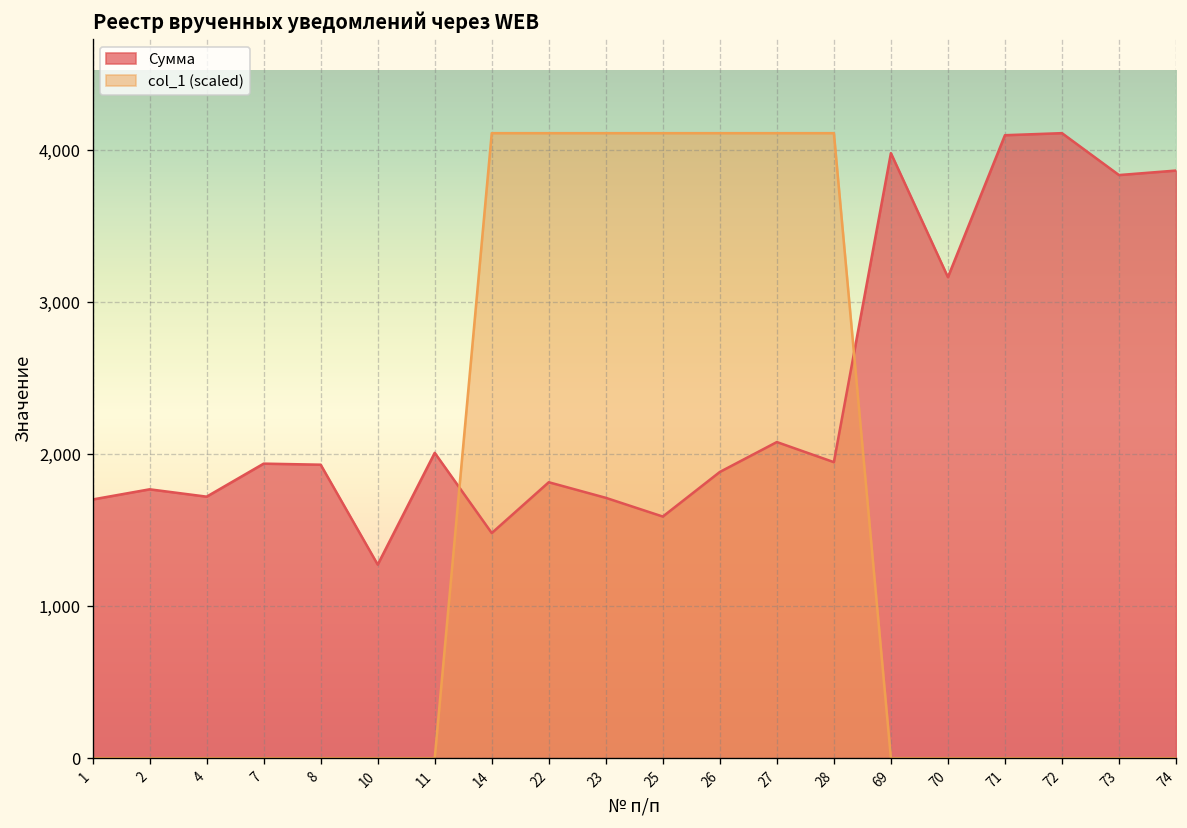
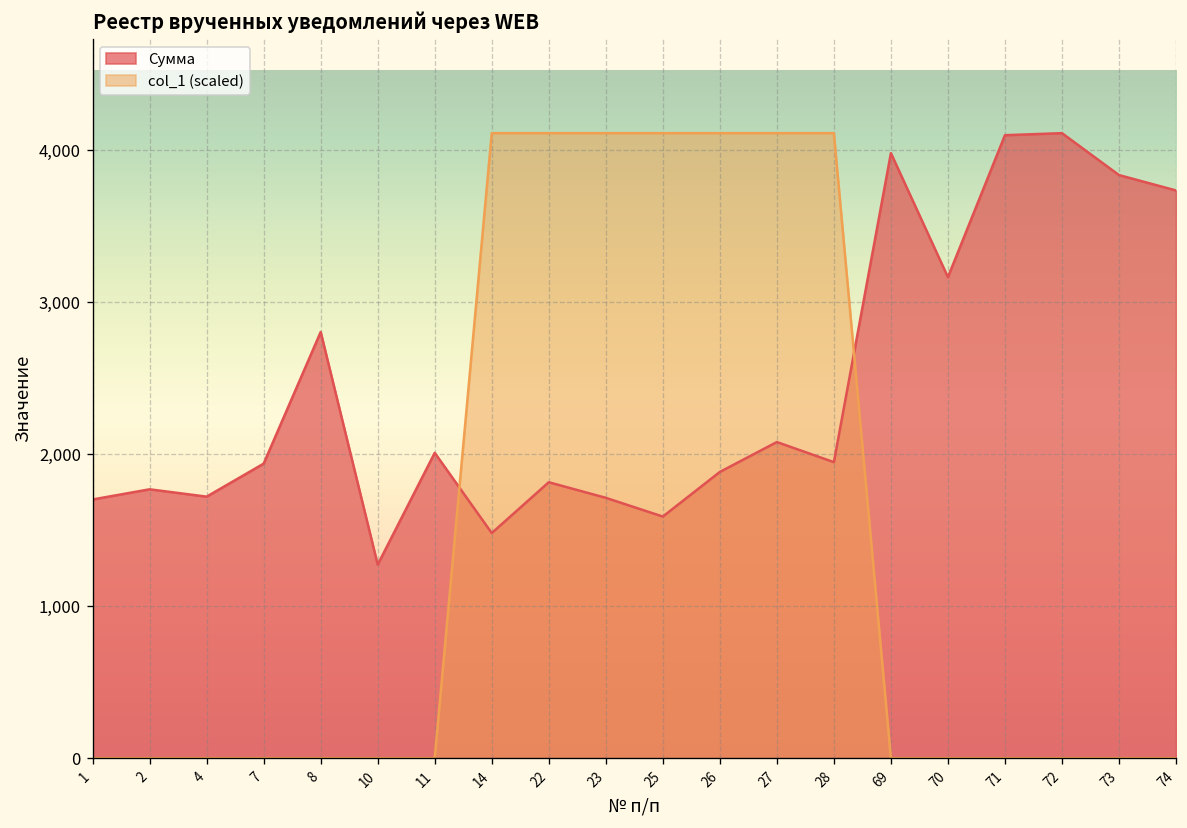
Сумма, 8: 1,930 -> 2,800
Сумма, 74: 3,870 -> 3,740
